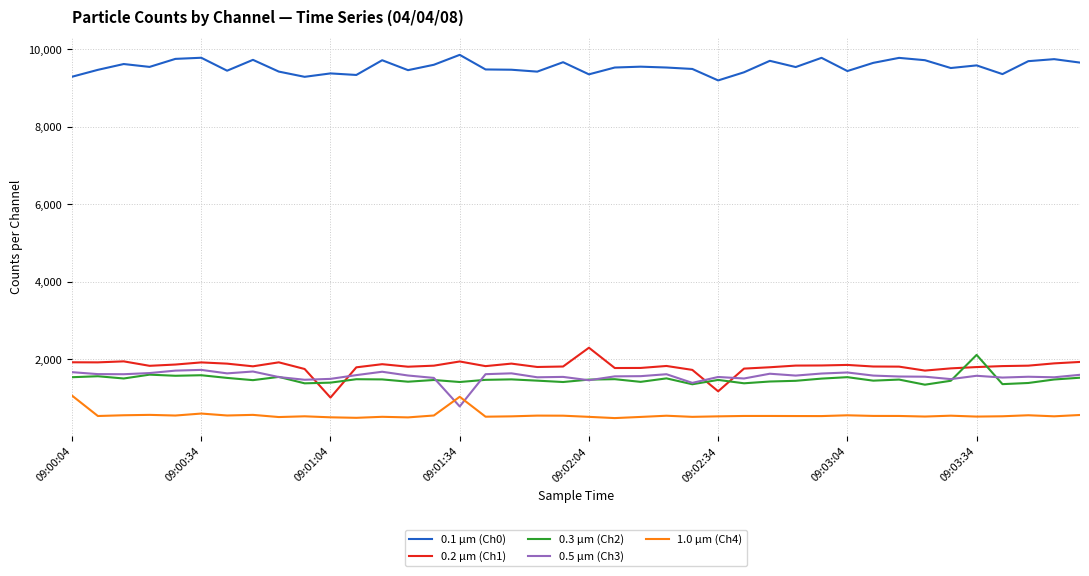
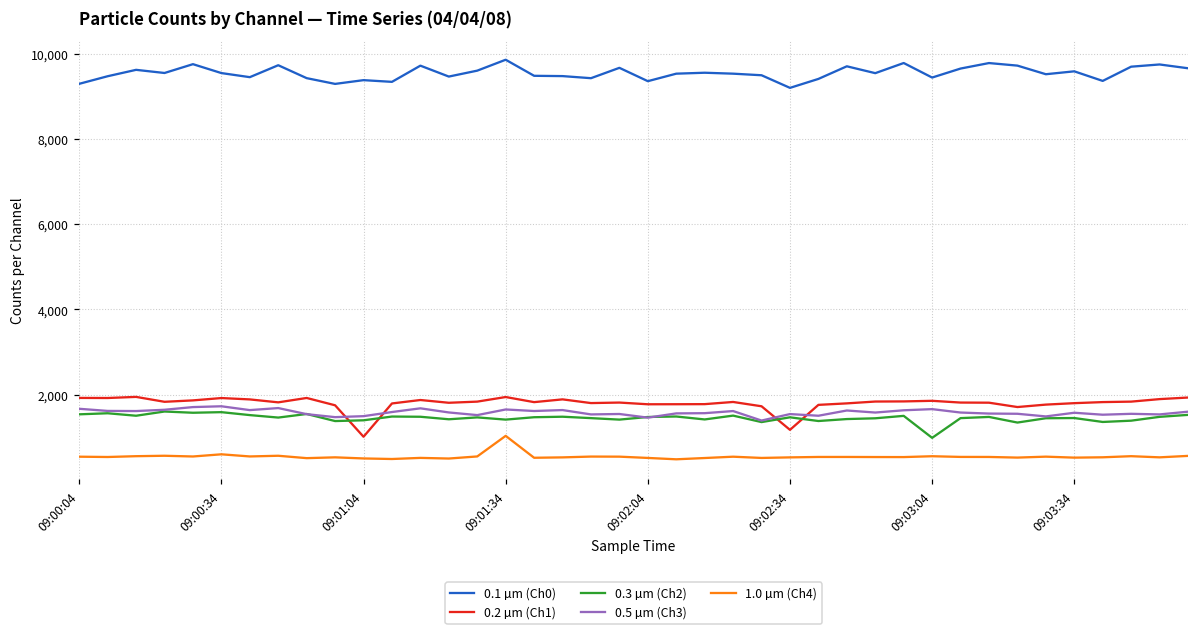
1.0 µm (Ch4), 09:00:04: 1,100 -> 500
0.1 µm (Ch0), 09:00:34: 9,800 -> 9,500
0.5 µm (Ch3), 09:01:34: 800 -> 1,700
0.2 µm (Ch1), 09:02:04: 2,300 -> 1,800
0.3 µm (Ch2), 09:03:04: 1,500 -> 1,000
0.3 µm (Ch2), 09:03:34: 2,100 -> 1,500
